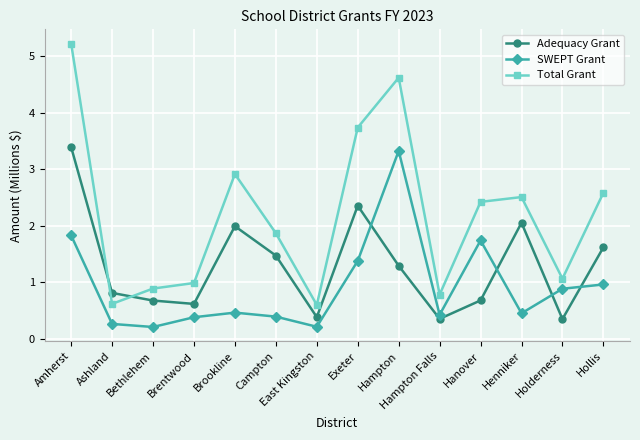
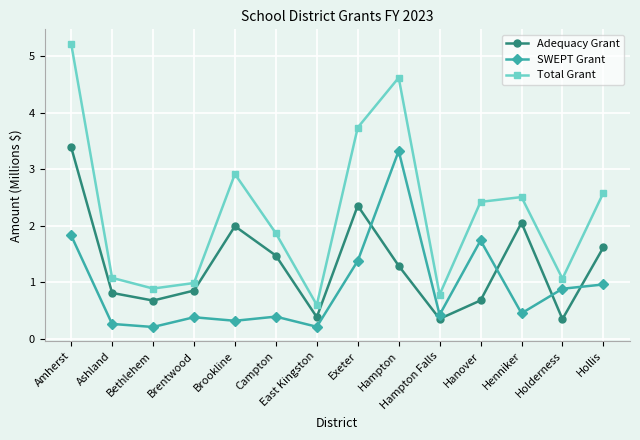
Total Grant, Ashland: 0.6 -> 1.1
Adequacy Grant, Brentwood: 0.6 -> 0.9
SWEPT Grant, Brookline: 0.5 -> 0.3
